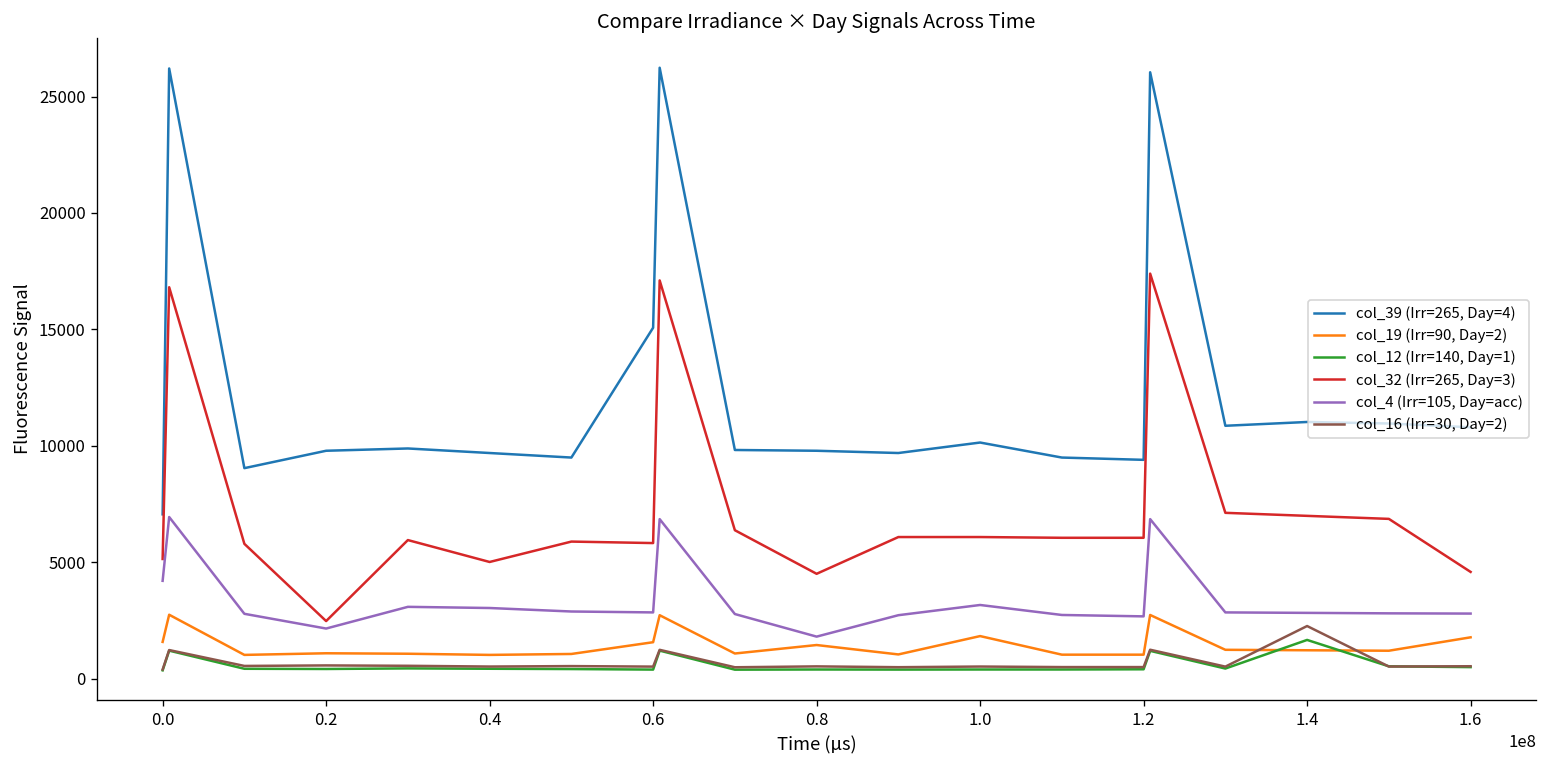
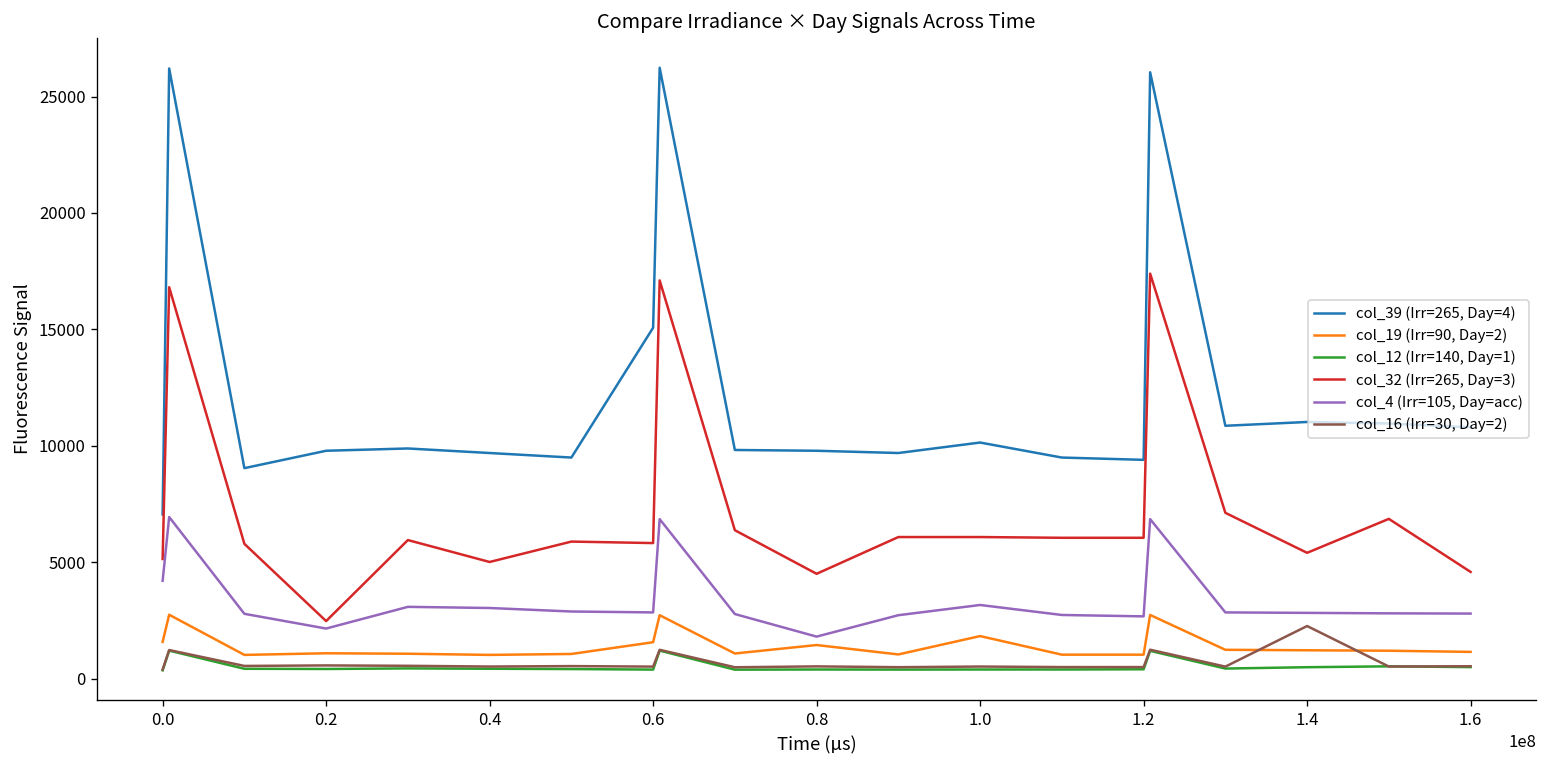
col_12 (Irr=140, Day=1), 1.4: 1700 -> 500
col_32 (Irr=265, Day=3), 1.4: 7000 -> 5400
col_19 (Irr=90, Day=2), 1.6: 1800 -> 1100
